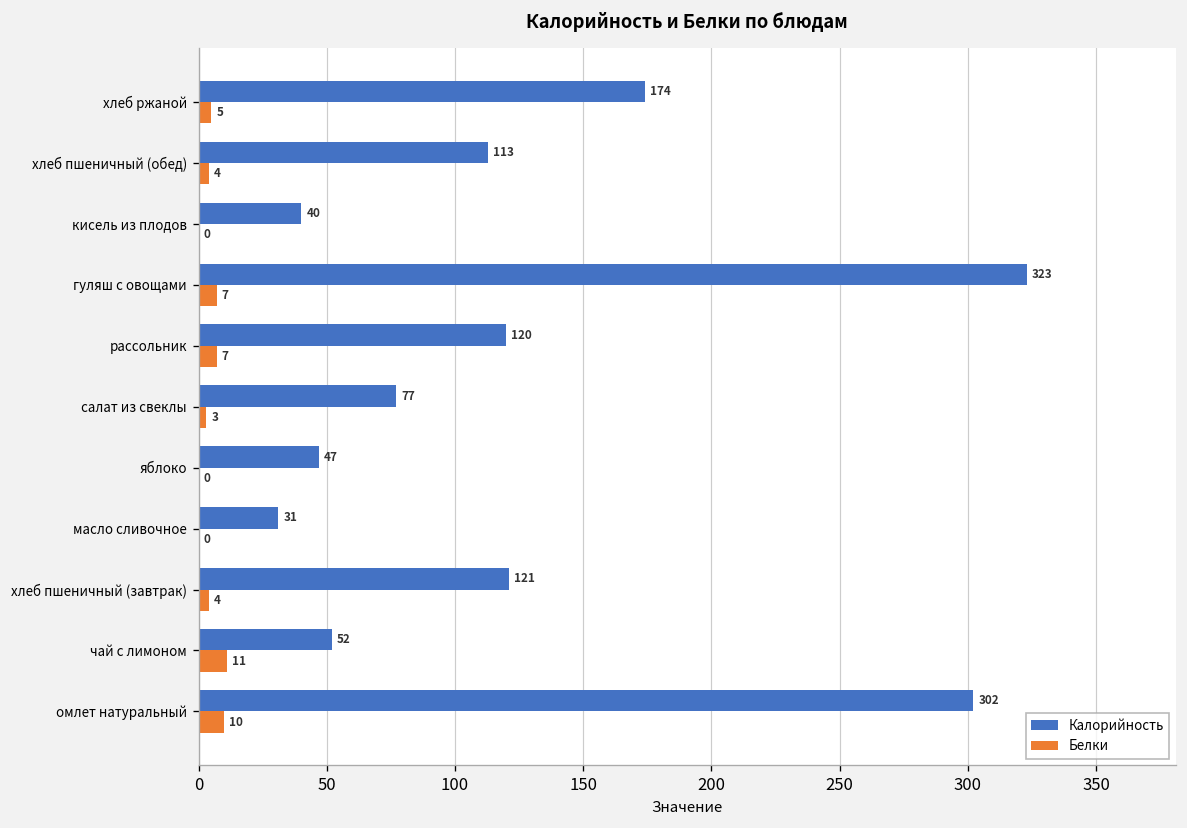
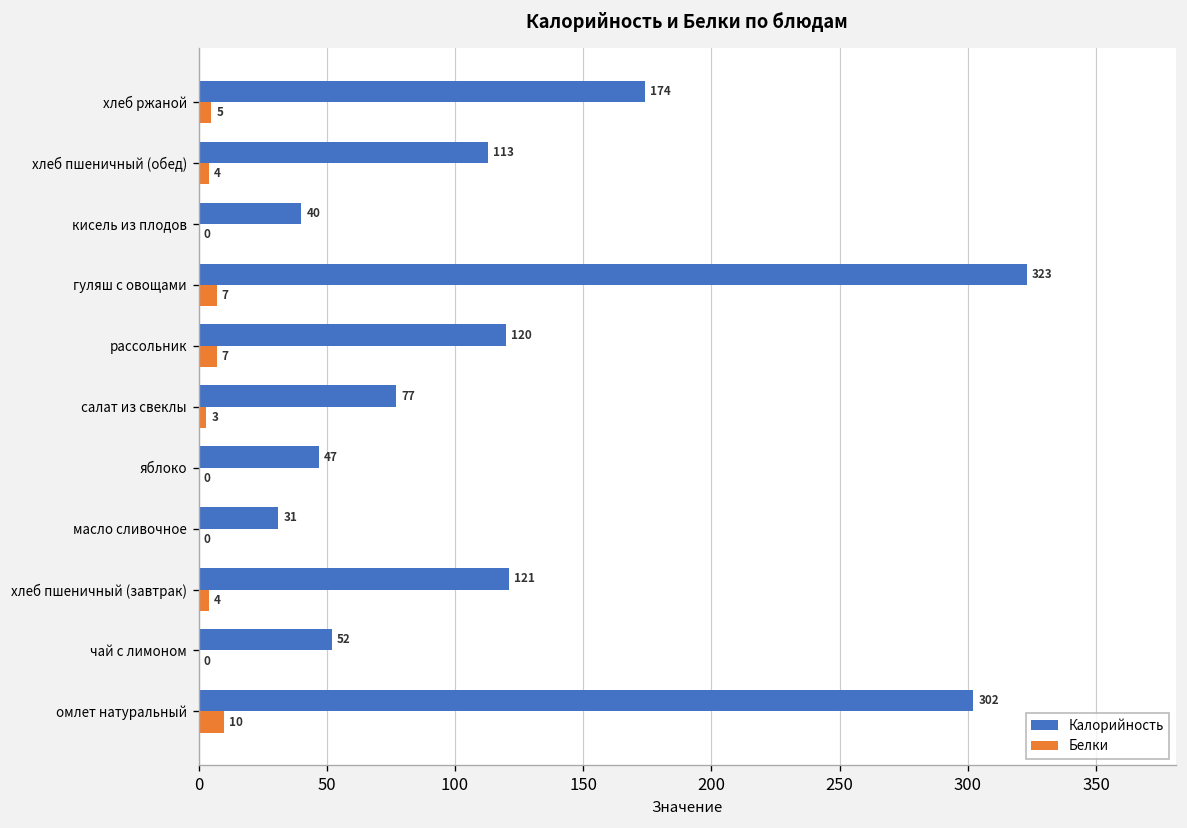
Белки, чай с лимоном: 11 -> 0
